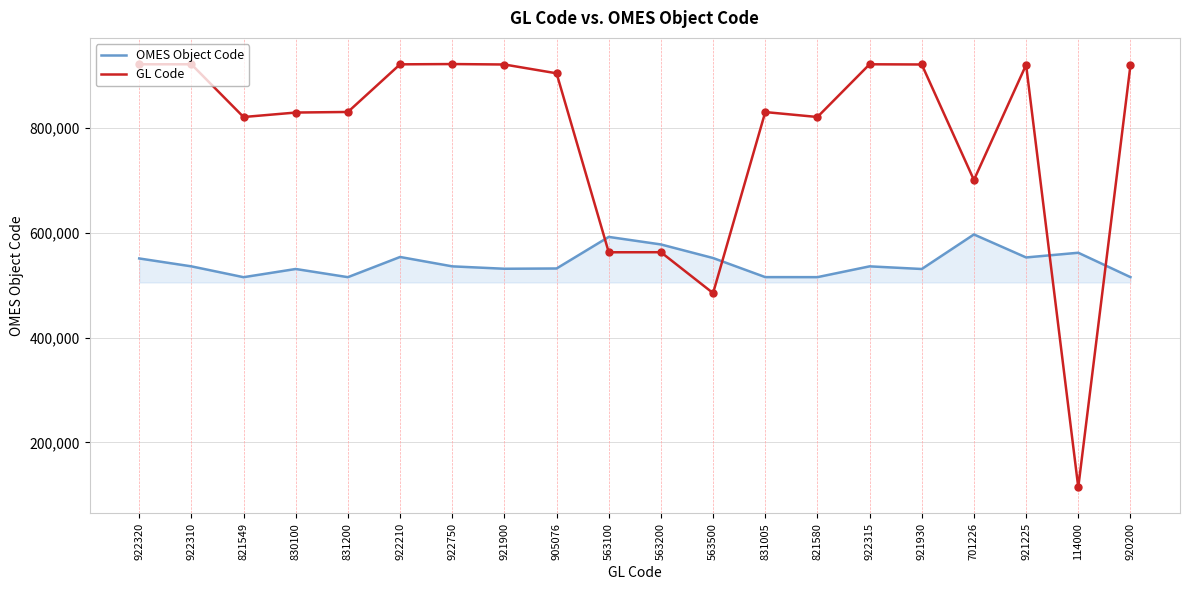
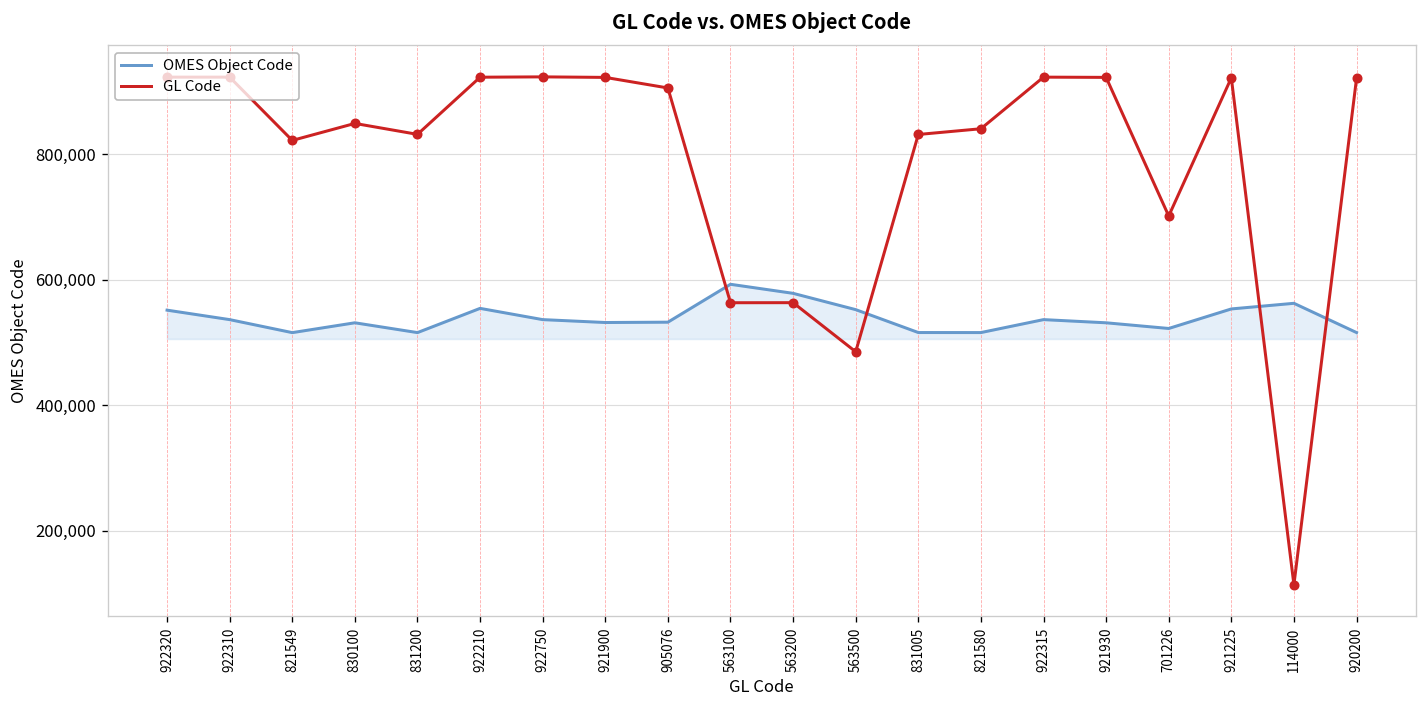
GL Code, 830100: 830,000 -> 850,000
GL Code, 821580: 820,000 -> 840,000
OMES Object Code, 701226: 600,000 -> 520,000
